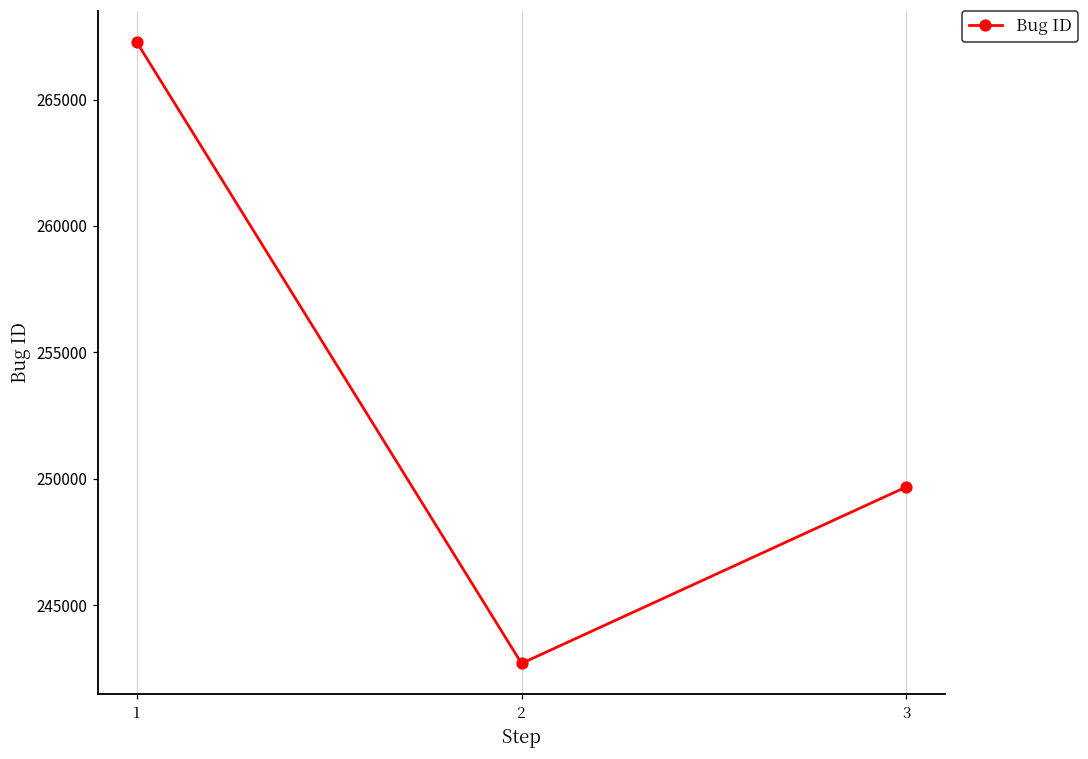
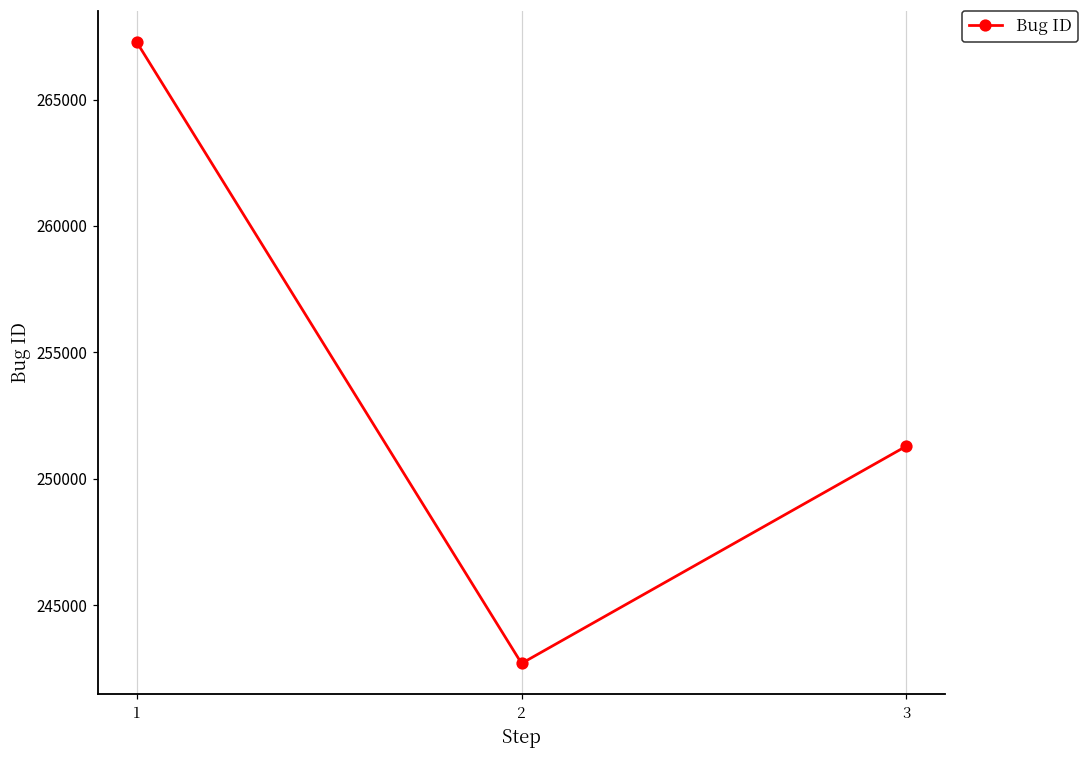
3: 249700 -> 251300
